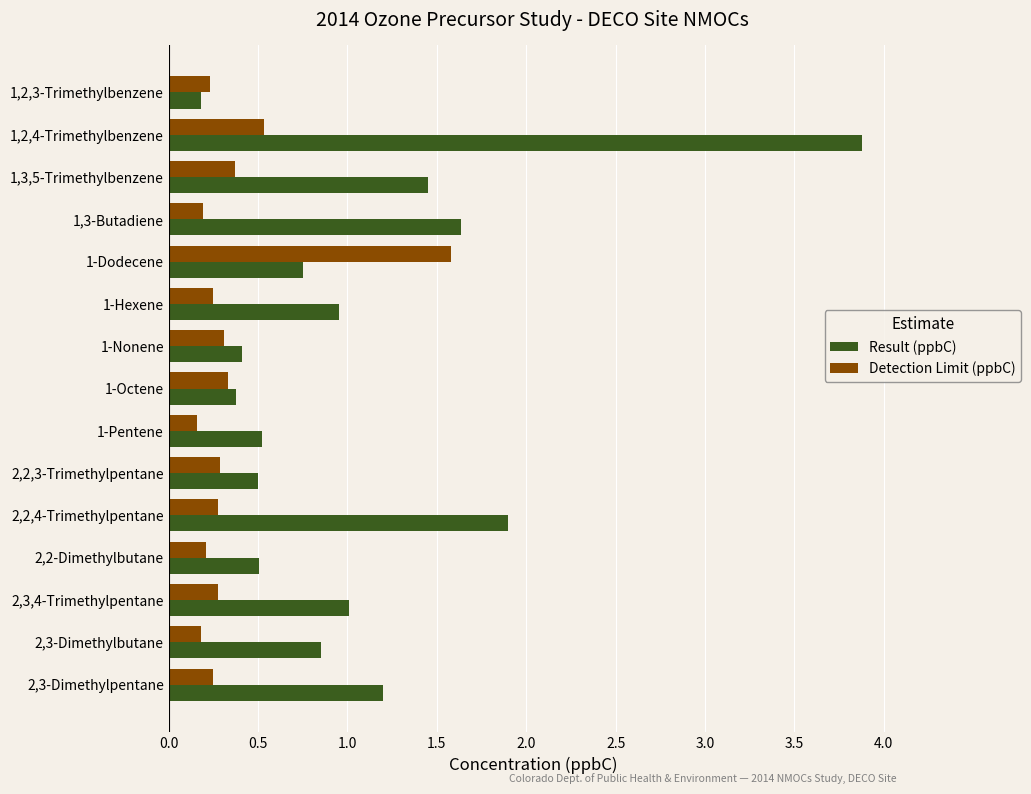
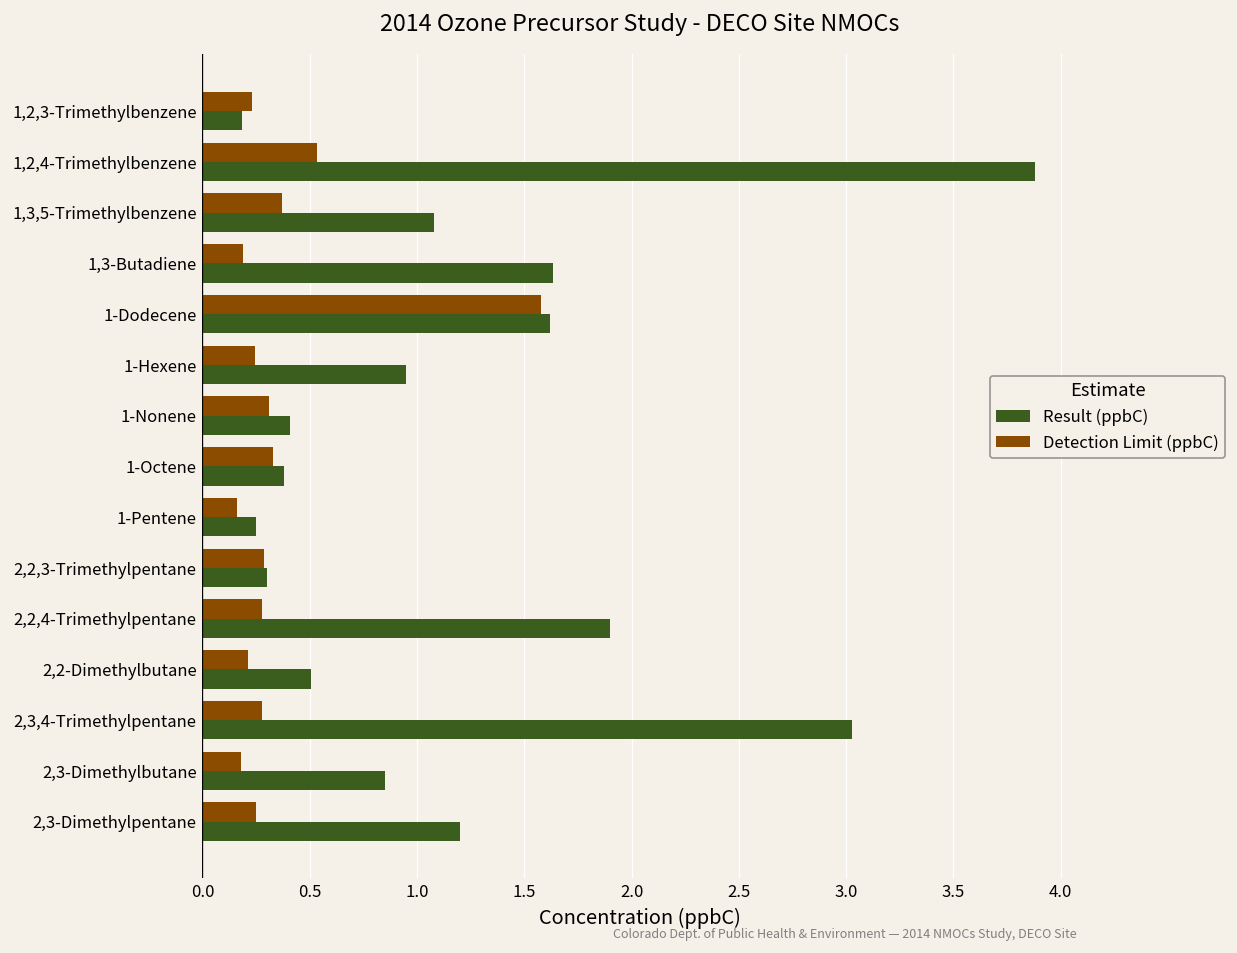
Result (ppbC), 1,3,5-Trimethylbenzene: 1.45 -> 1.08
Result (ppbC), 1-Dodecene: 0.75 -> 1.62
Result (ppbC), 1-Pentene: 0.52 -> 0.25
Result (ppbC), 2,2,3-Trimethylpentane: 0.5 -> 0.3
Result (ppbC), 2,3,4-Trimethylpentane: 1.01 -> 3.03
